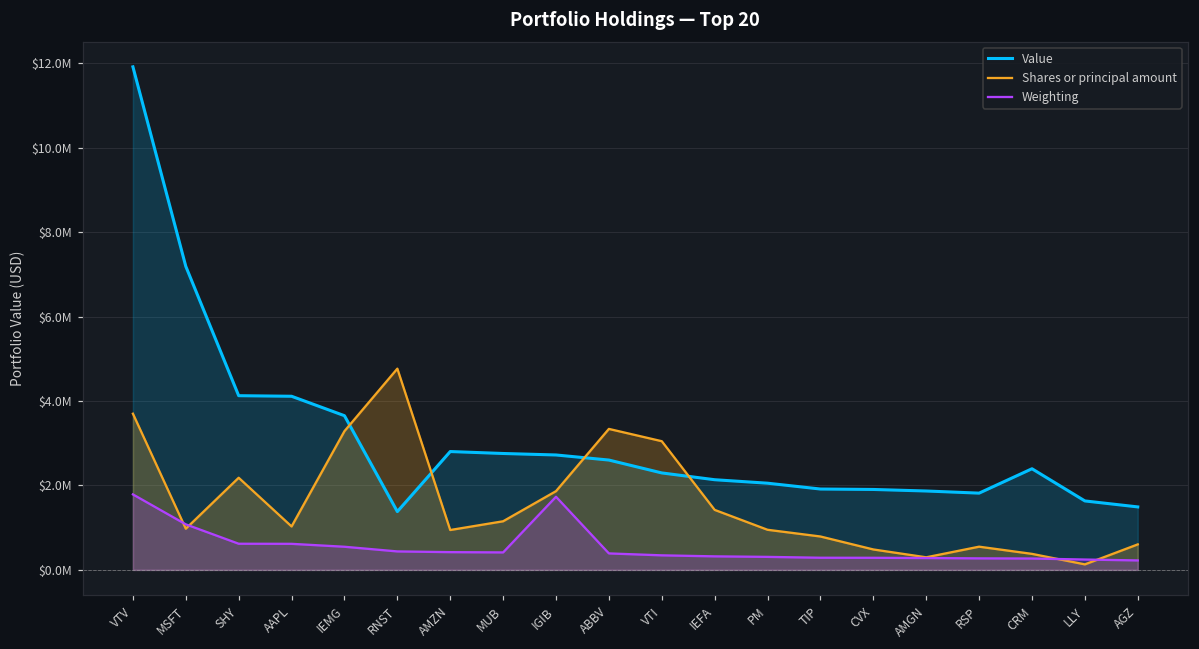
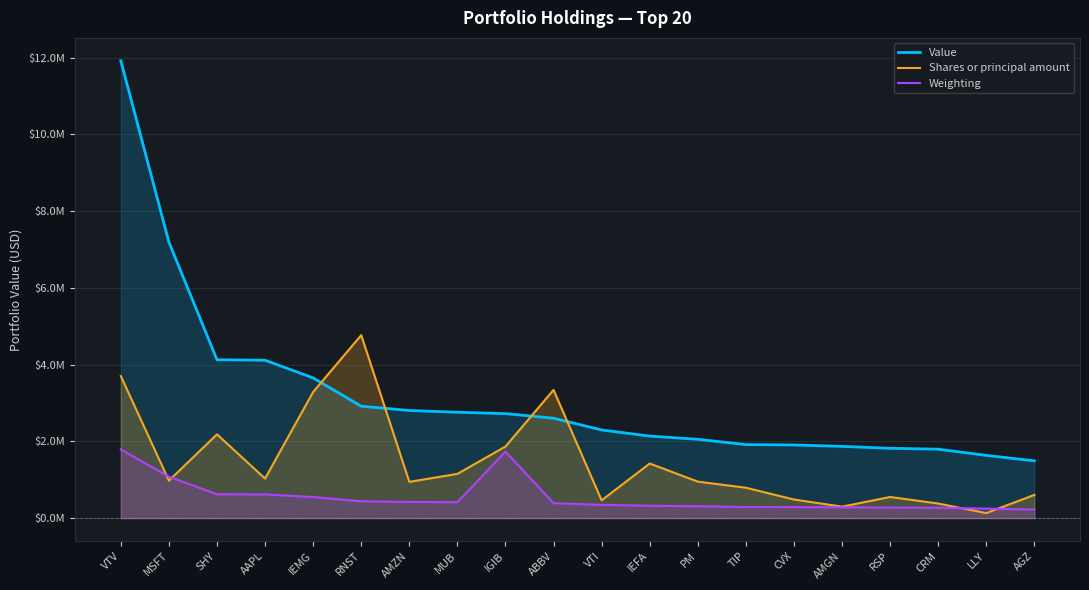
Value, RNST: $1400000 -> $2900000
Shares or principal amount, VTI: $3000000 -> $500000
Value, CRM: $2400000 -> $1800000
